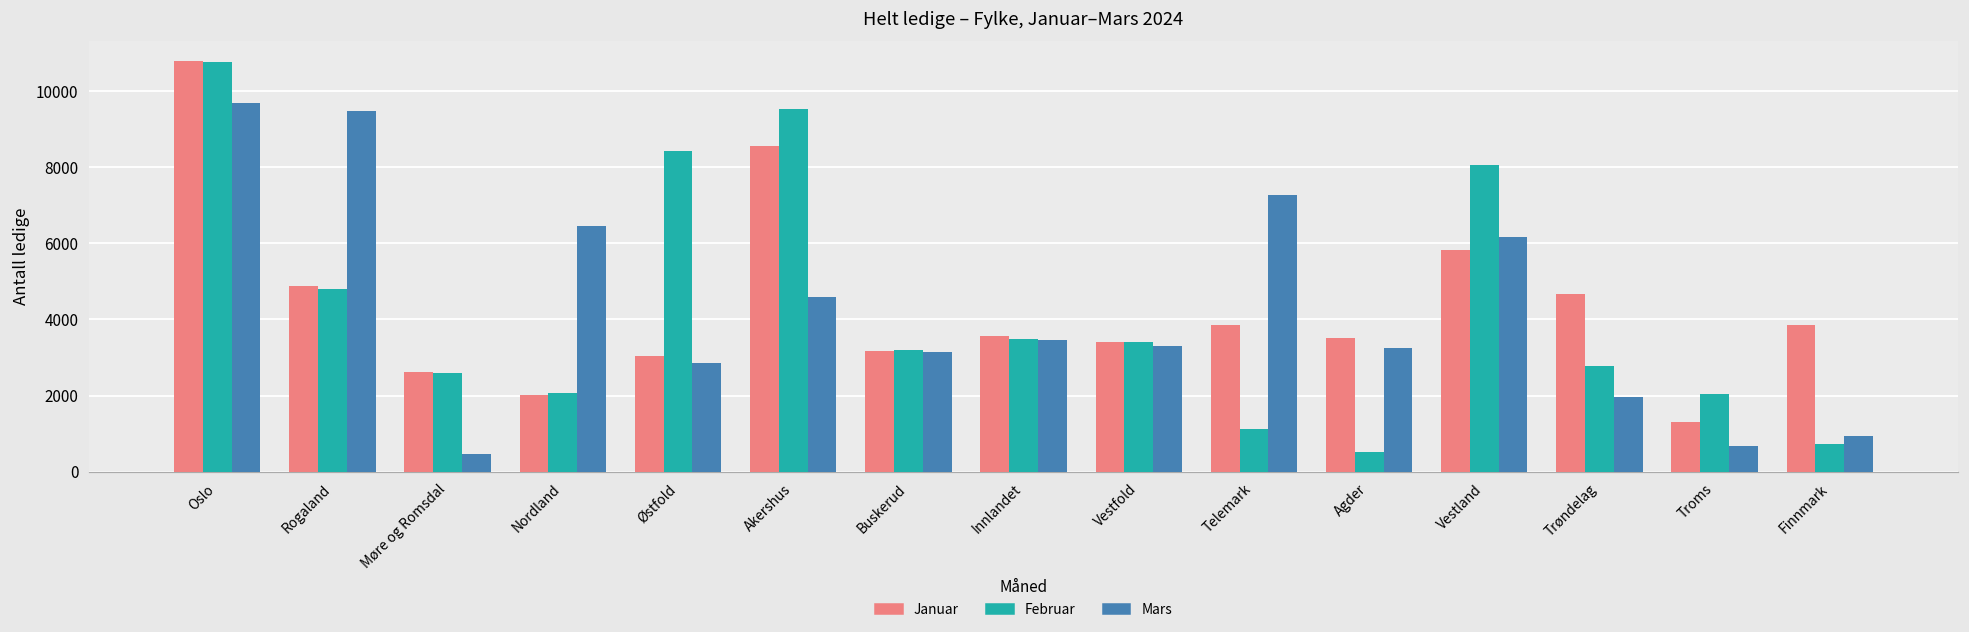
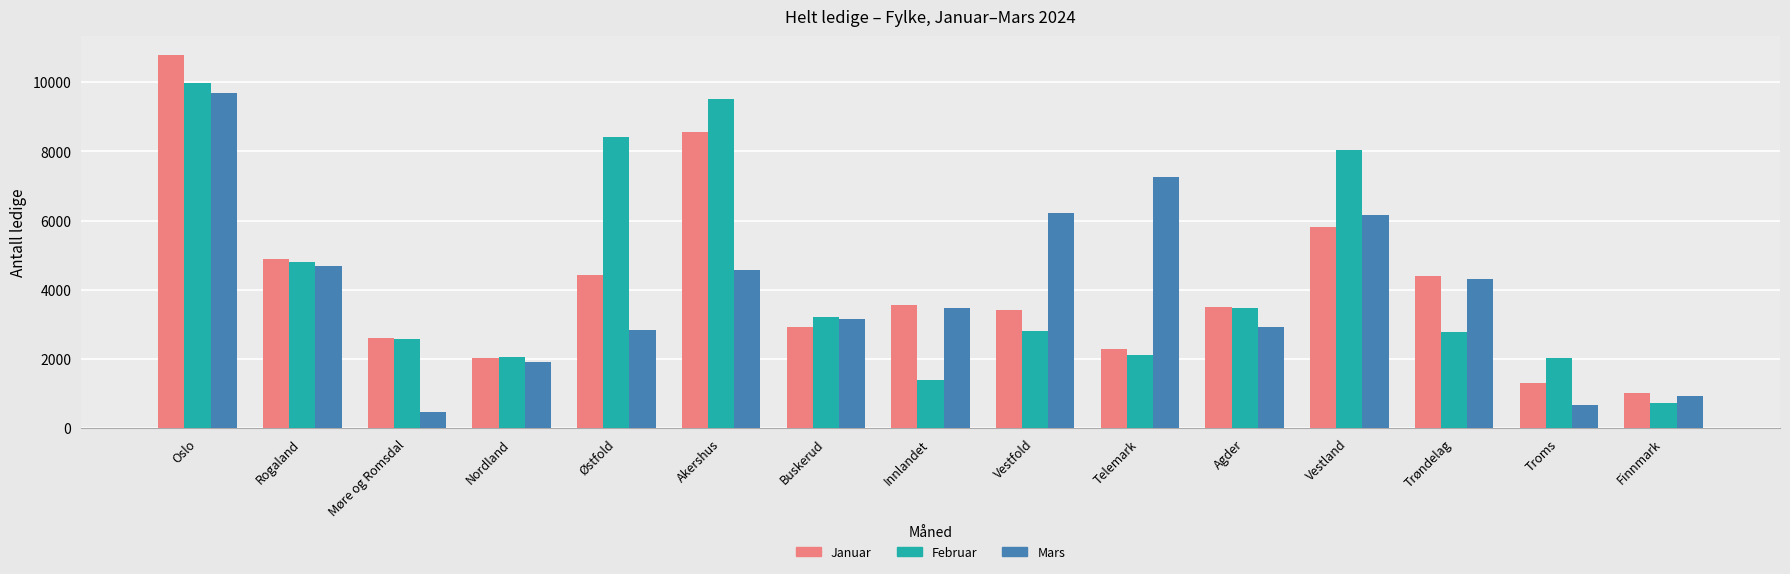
Februar, Oslo: 10800 -> 10000
Mars, Rogaland: 9500 -> 4700
Mars, Nordland: 6400 -> 1900
Januar, Østfold: 3000 -> 4400
Januar, Buskerud: 3200 -> 2900
Februar, Innlandet: 3500 -> 1400
Februar, Vestfold: 3400 -> 2800
Mars, Vestfold: 3300 -> 6200
Januar, Telemark: 3800 -> 2300
Februar, Telemark: 1100 -> 2100
Februar, Agder: 500 -> 3500
Mars, Agder: 3300 -> 2900
Januar, Trøndelag: 4700 -> 4400
Mars, Trøndelag: 2000 -> 4300
Januar, Finnmark: 3800 -> 1000
